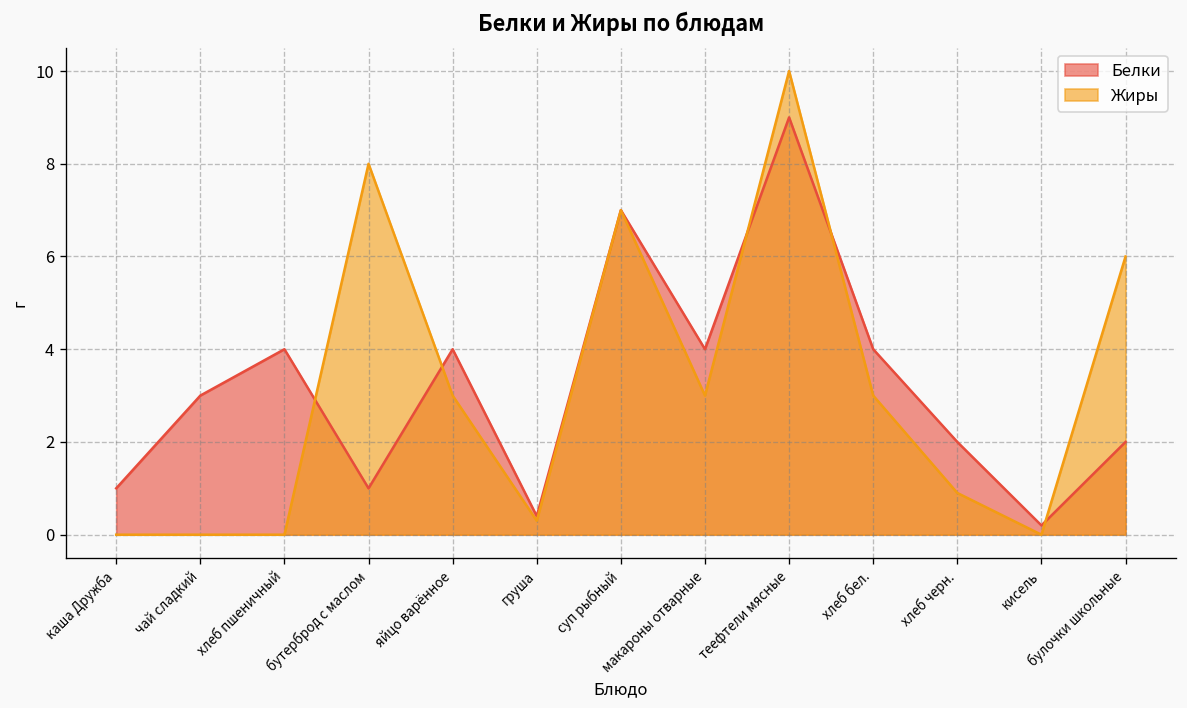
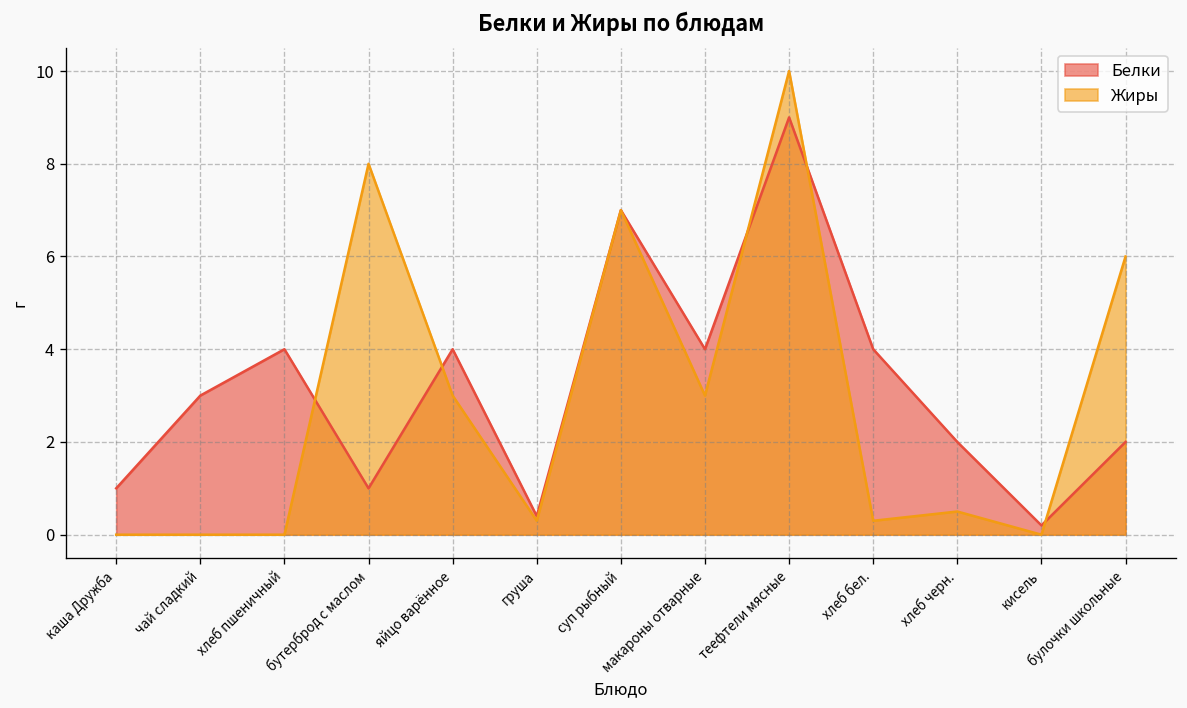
Жиры, хлеб бел.: 3.0 -> 0.3
Жиры, хлеб черн.: 0.9 -> 0.5
